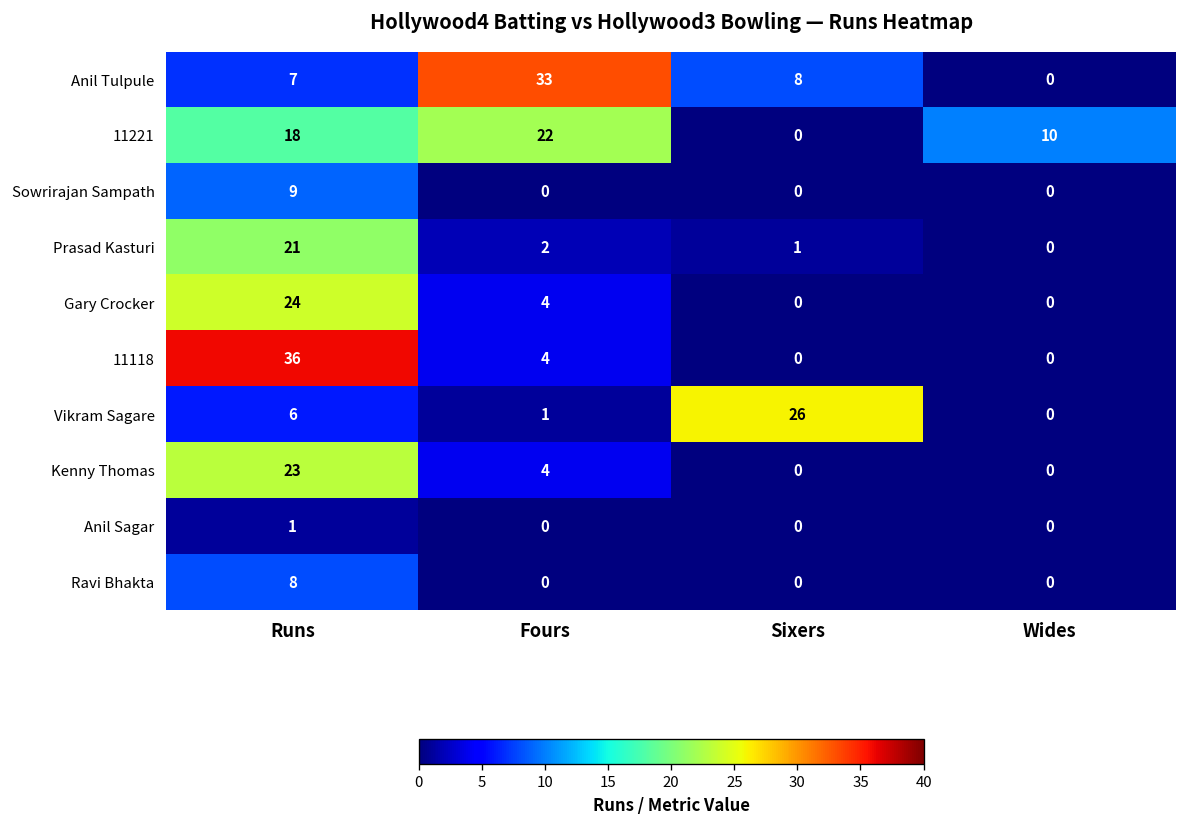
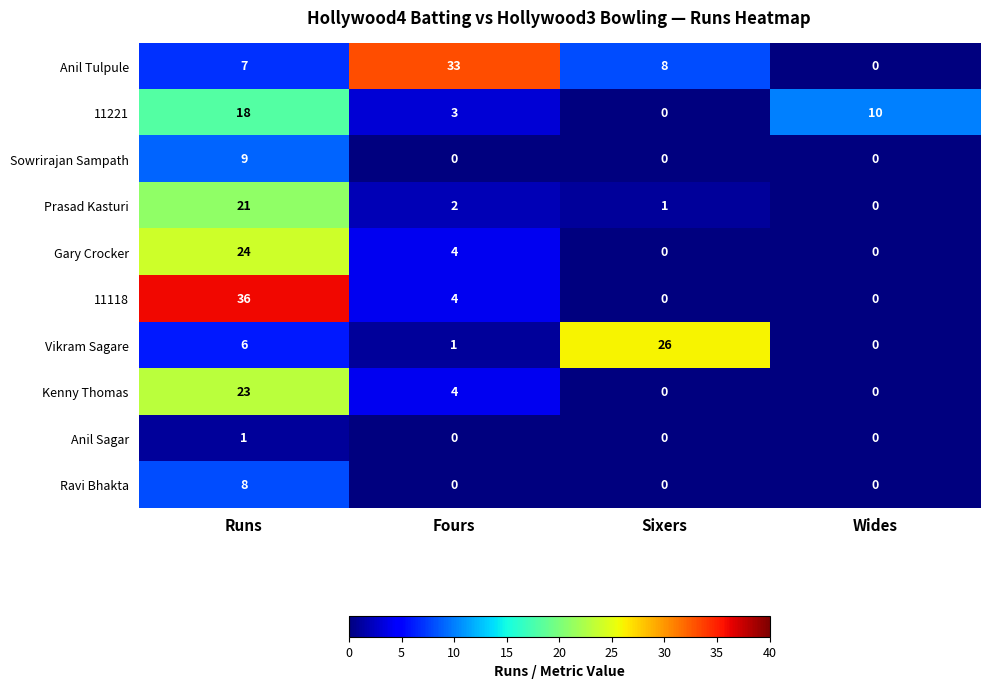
11221, Fours: 22 -> 3
